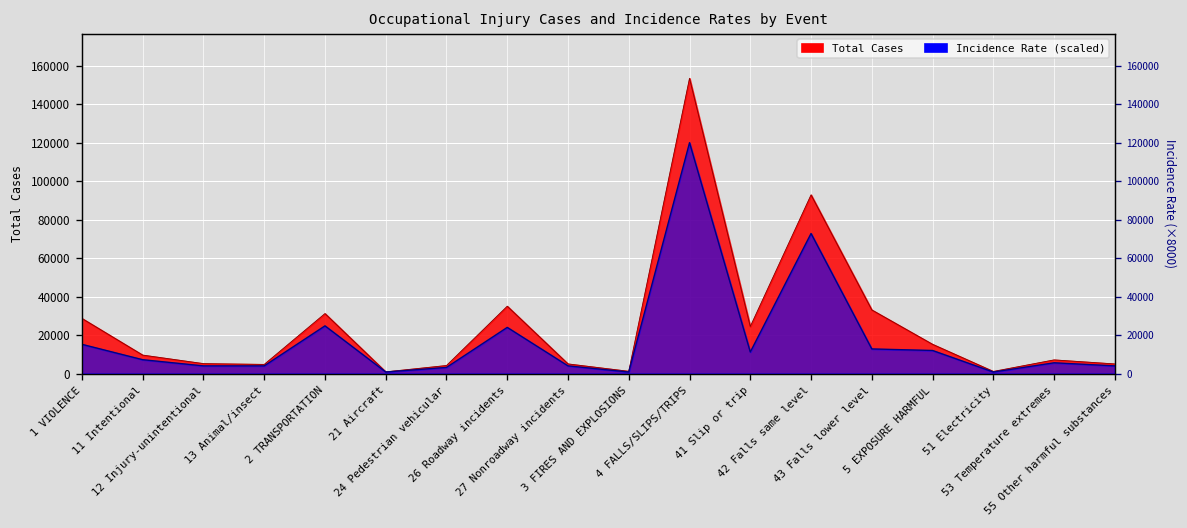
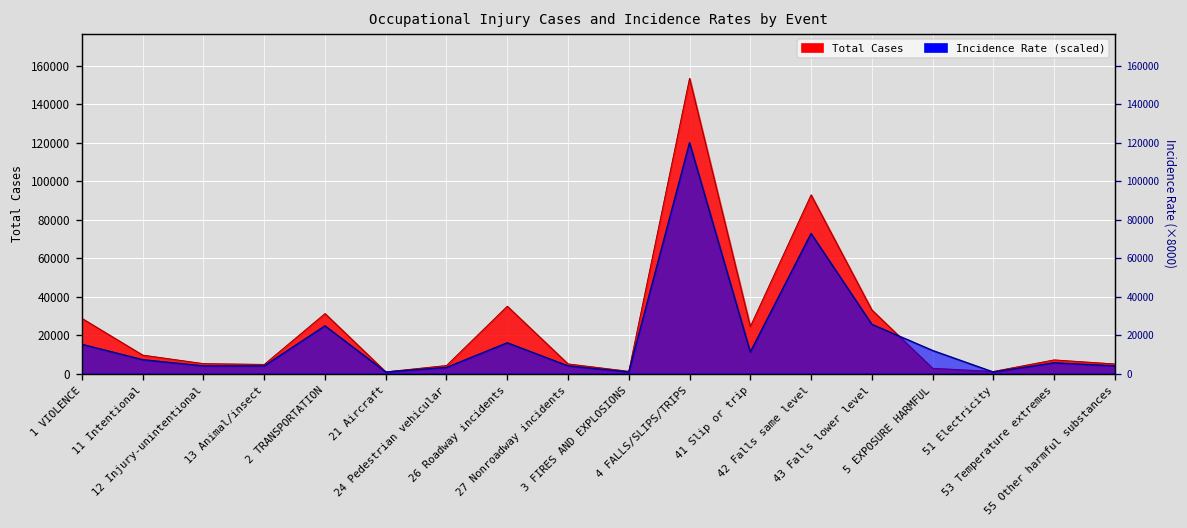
Total Cases, 5 EXPOSURE HARMFUL: 15000 -> 3000
Incidence Rate (scaled), 26 Roadway incidents: 24000 -> 16000
Incidence Rate (scaled), 43 Falls lower level: 13000 -> 26000
